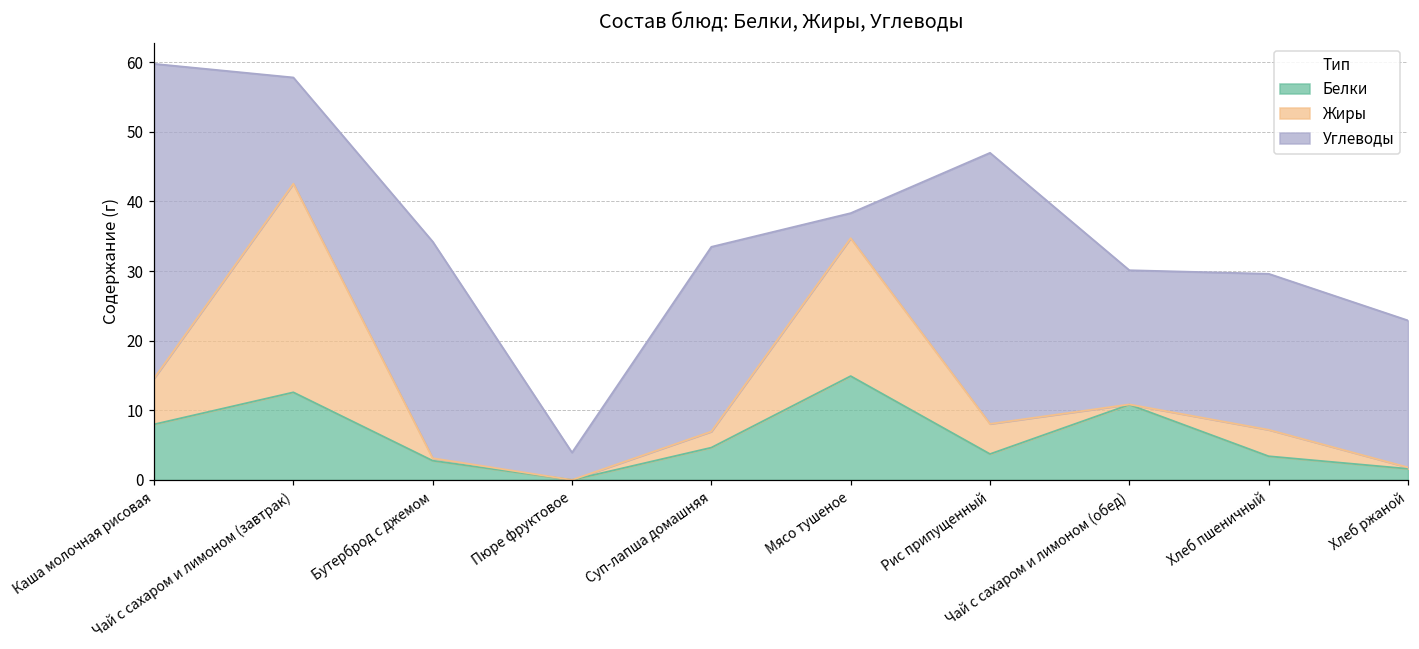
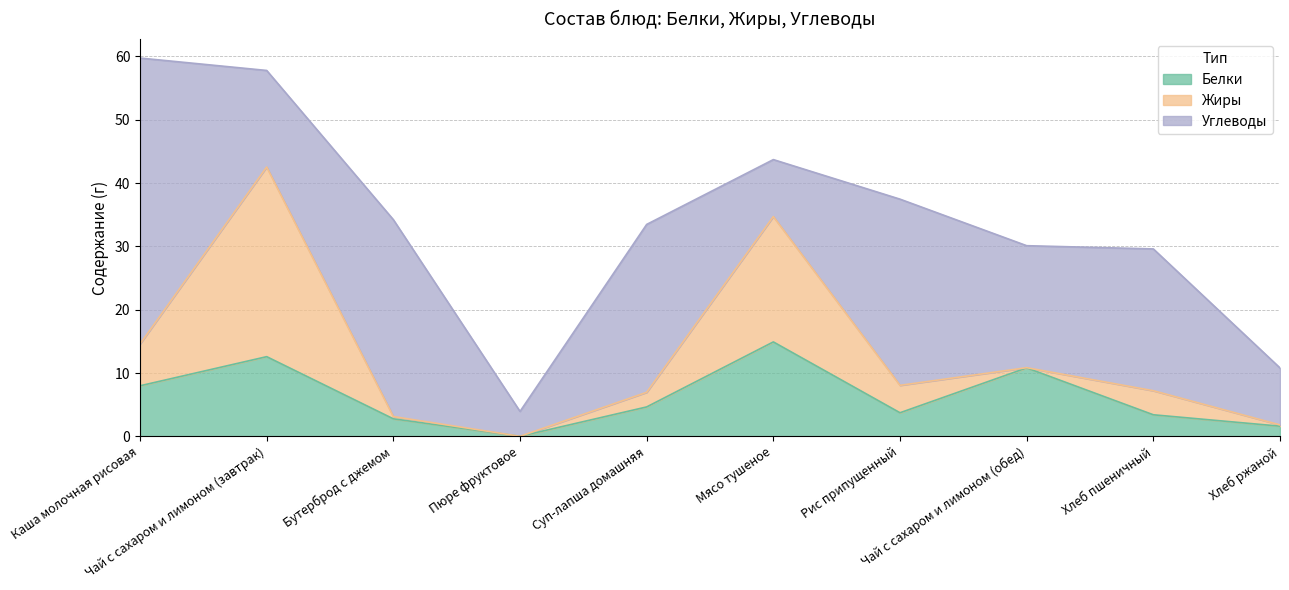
Углеводы, Мясо тушеное: 4 -> 9
Углеводы, Рис припущенный: 39 -> 29
Углеводы, Хлеб ржаной: 21 -> 9
